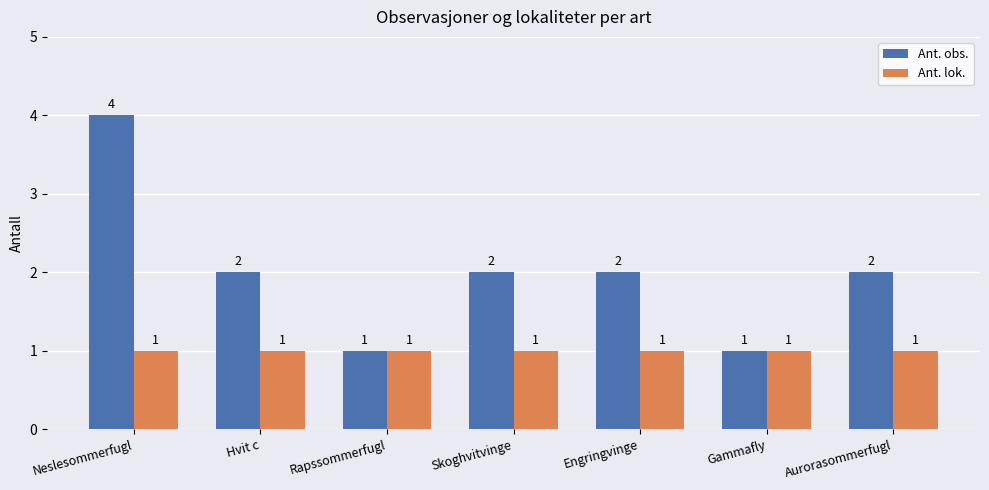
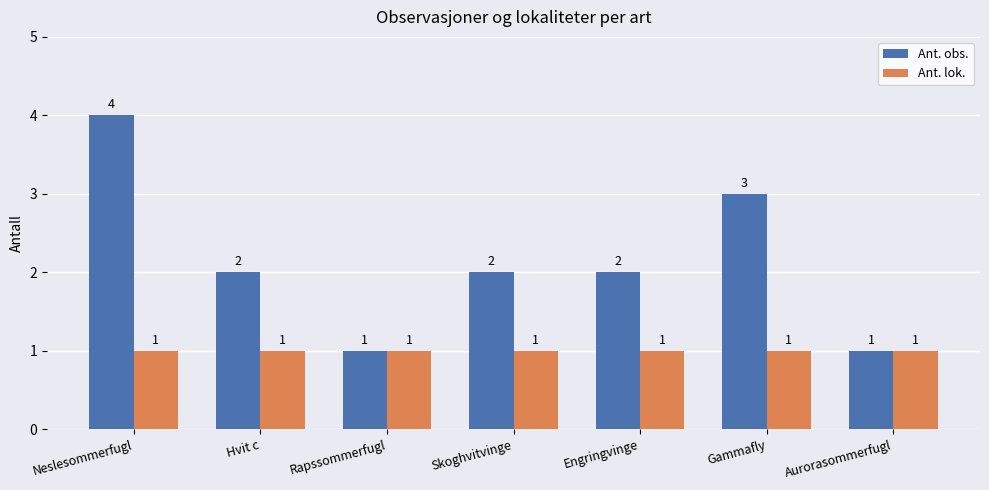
Ant. obs., Gammafly: 1 -> 3
Ant. obs., Aurorasommerfugl: 2 -> 1
